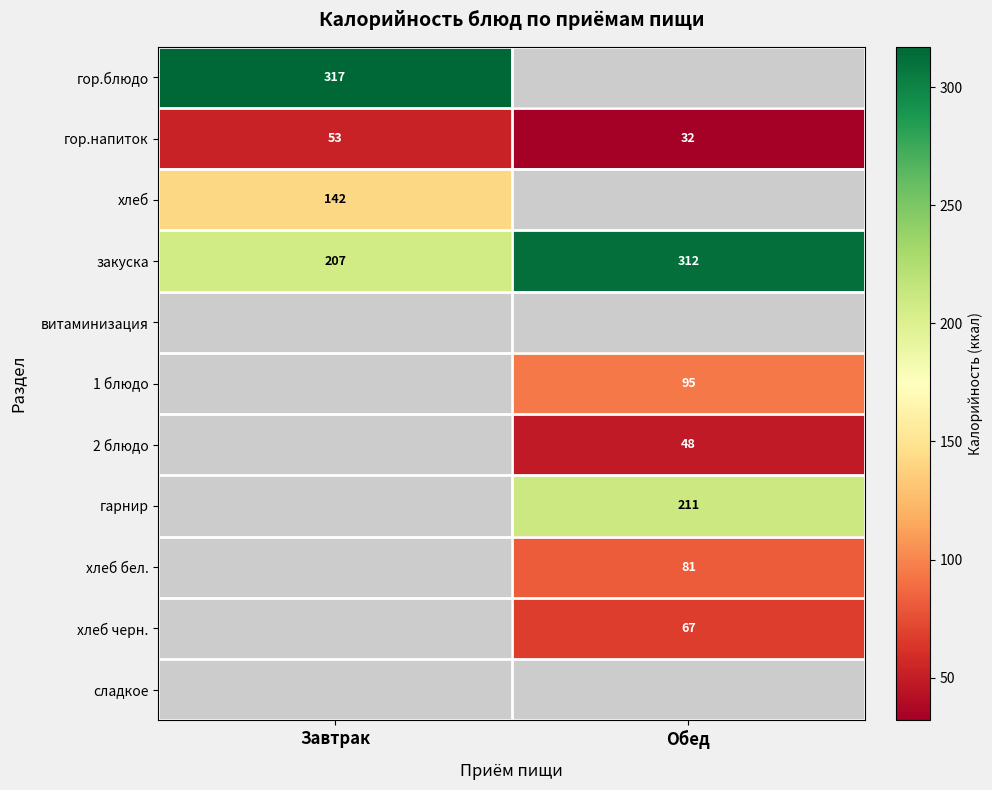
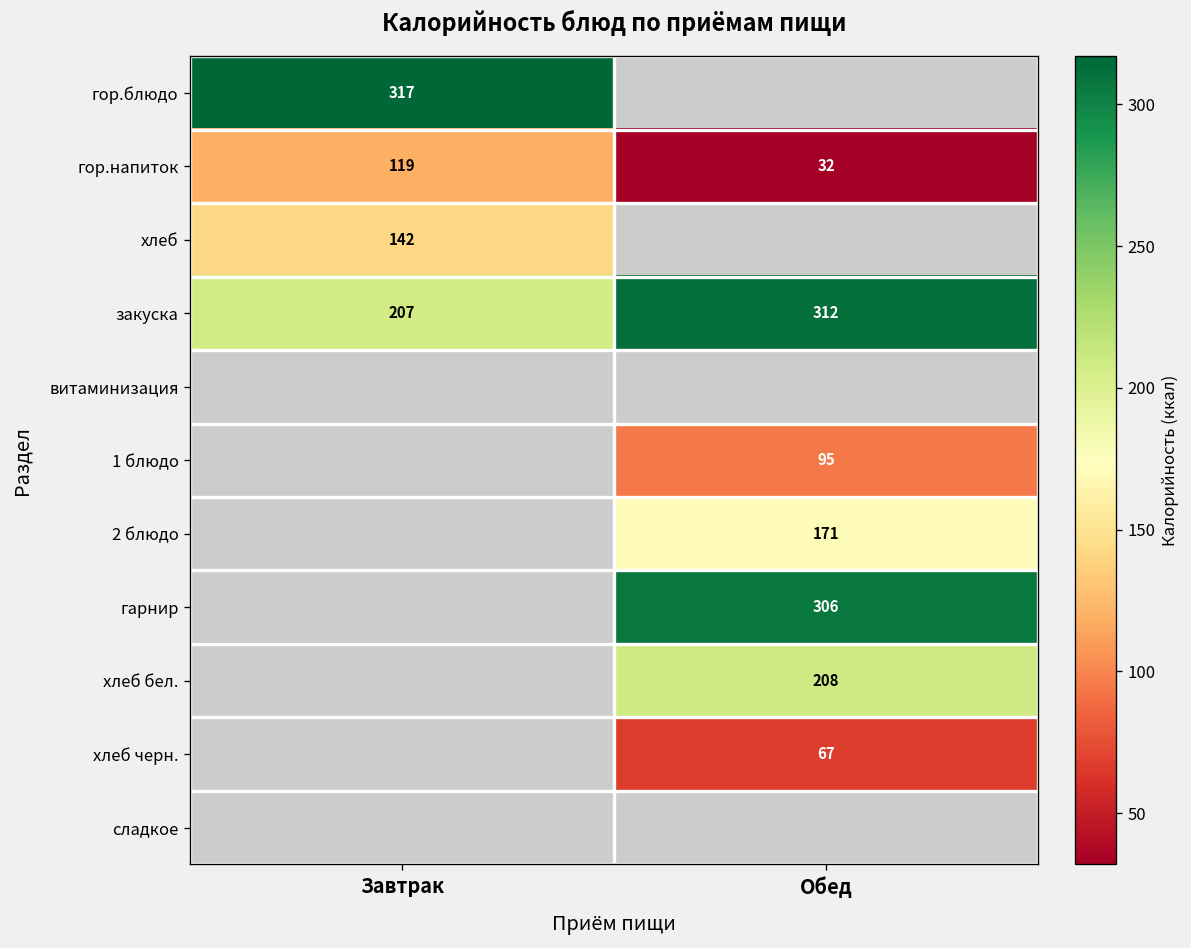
гор.напиток, Завтрак: 53 -> 119
2 блюдо, Обед: 48 -> 171
гарнир, Обед: 211 -> 306
хлеб бел., Обед: 81 -> 208
